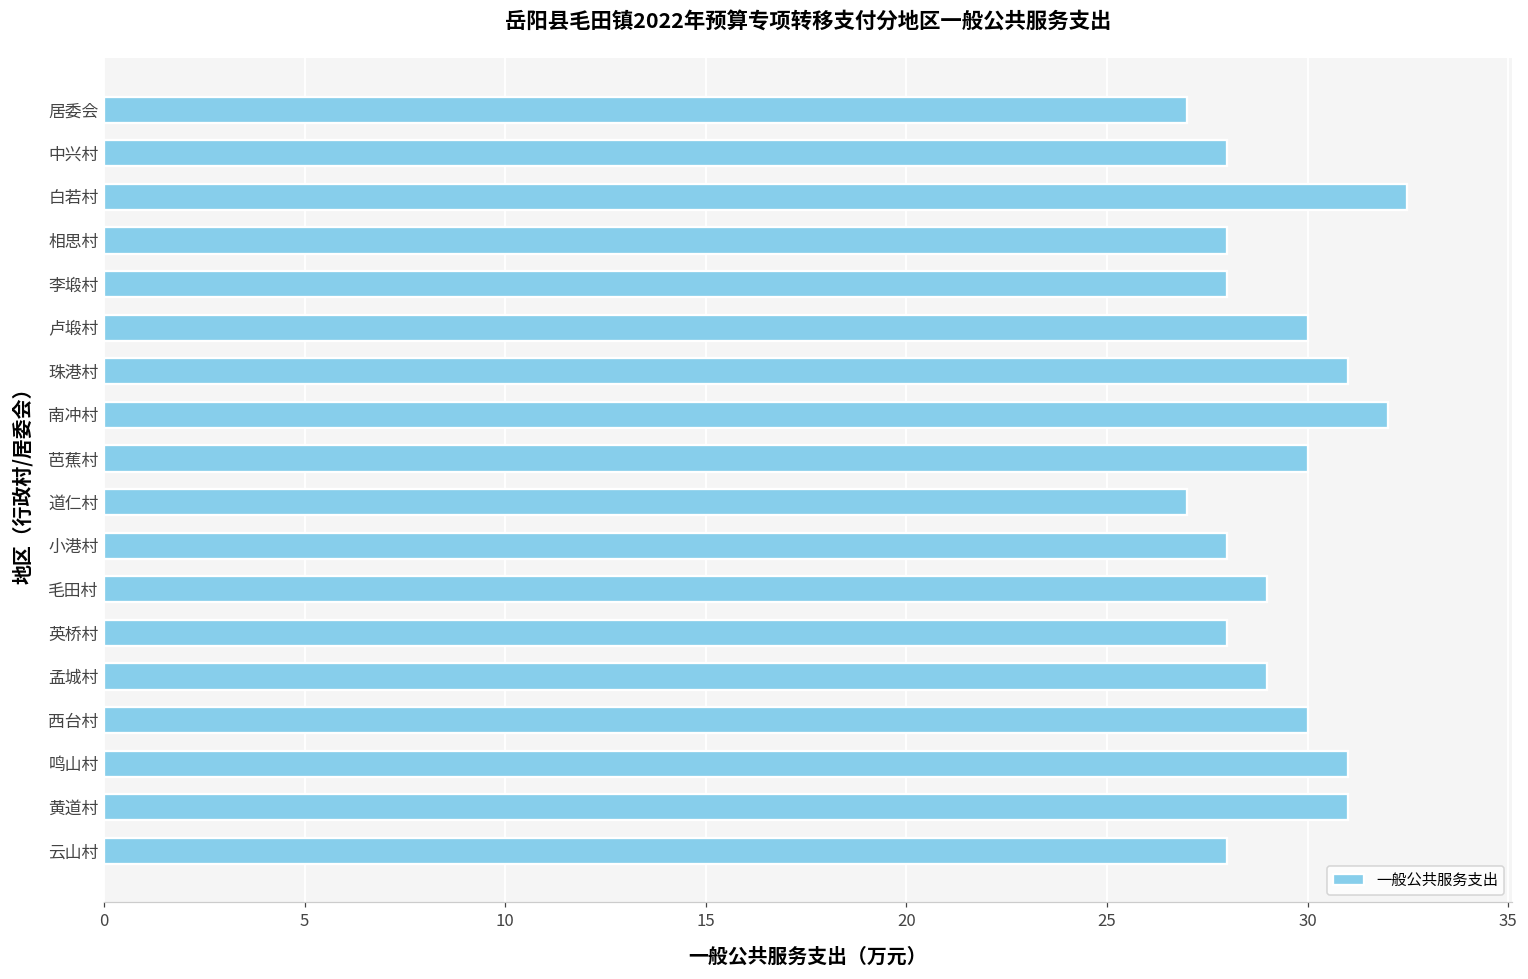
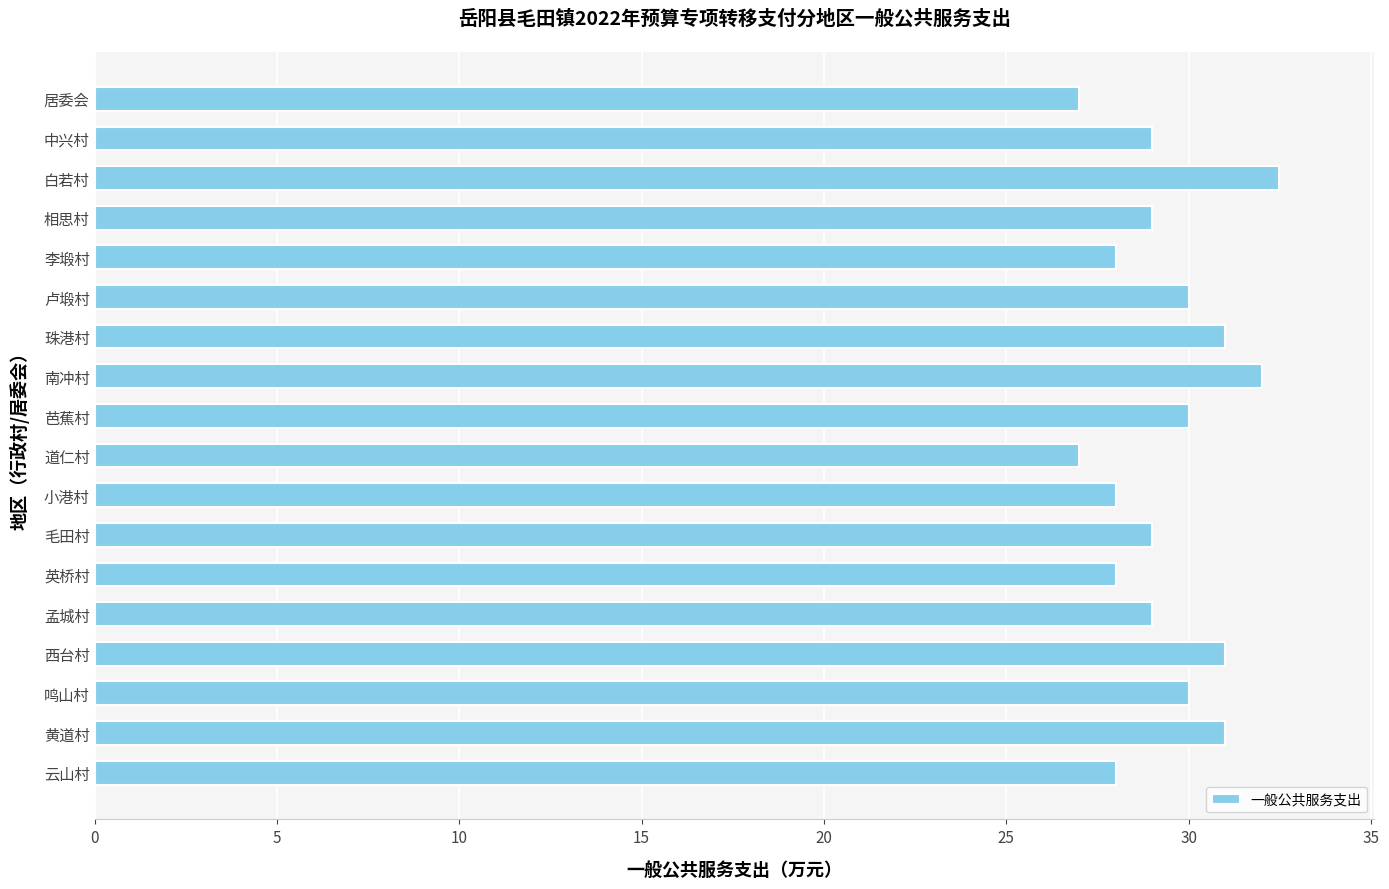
中兴村: 28 -> 29
相思村: 28 -> 29
西台村: 30 -> 31
鸣山村: 31 -> 30
